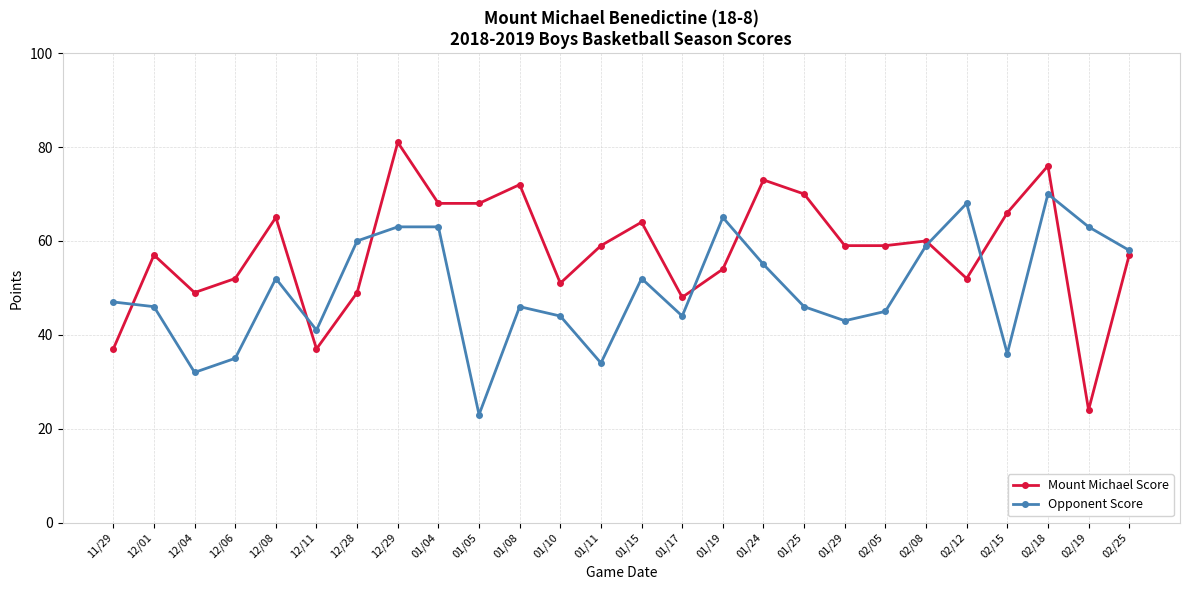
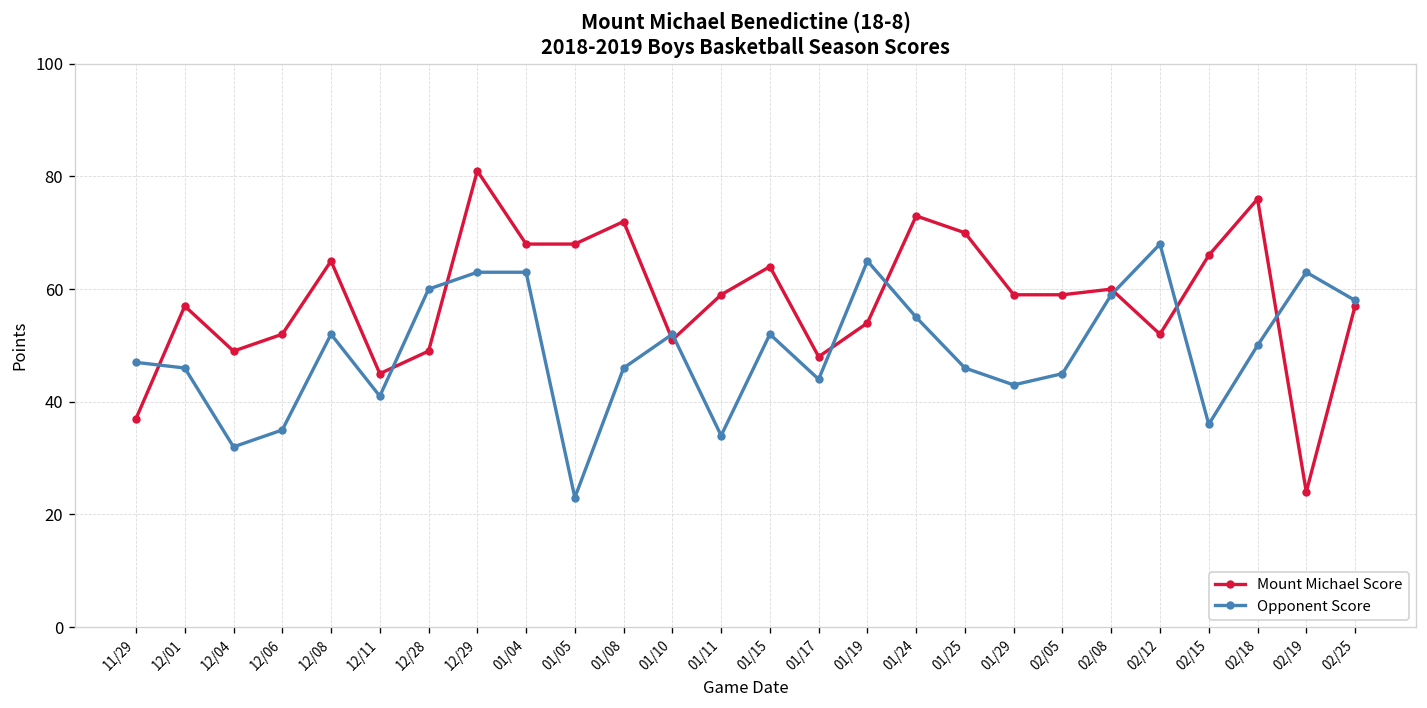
Mount Michael Score, 12/11: 37 -> 45
Opponent Score, 01/10: 44 -> 52
Opponent Score, 02/18: 70 -> 50
